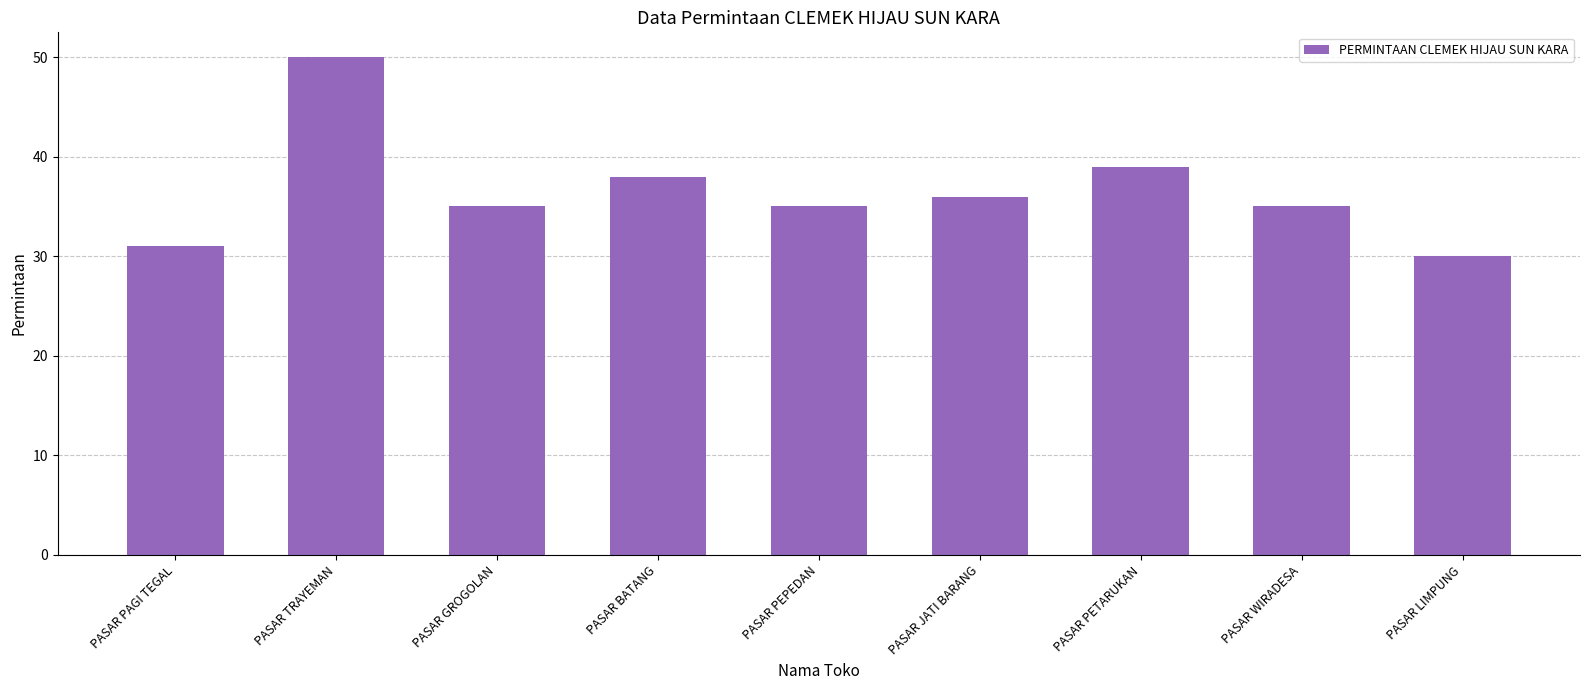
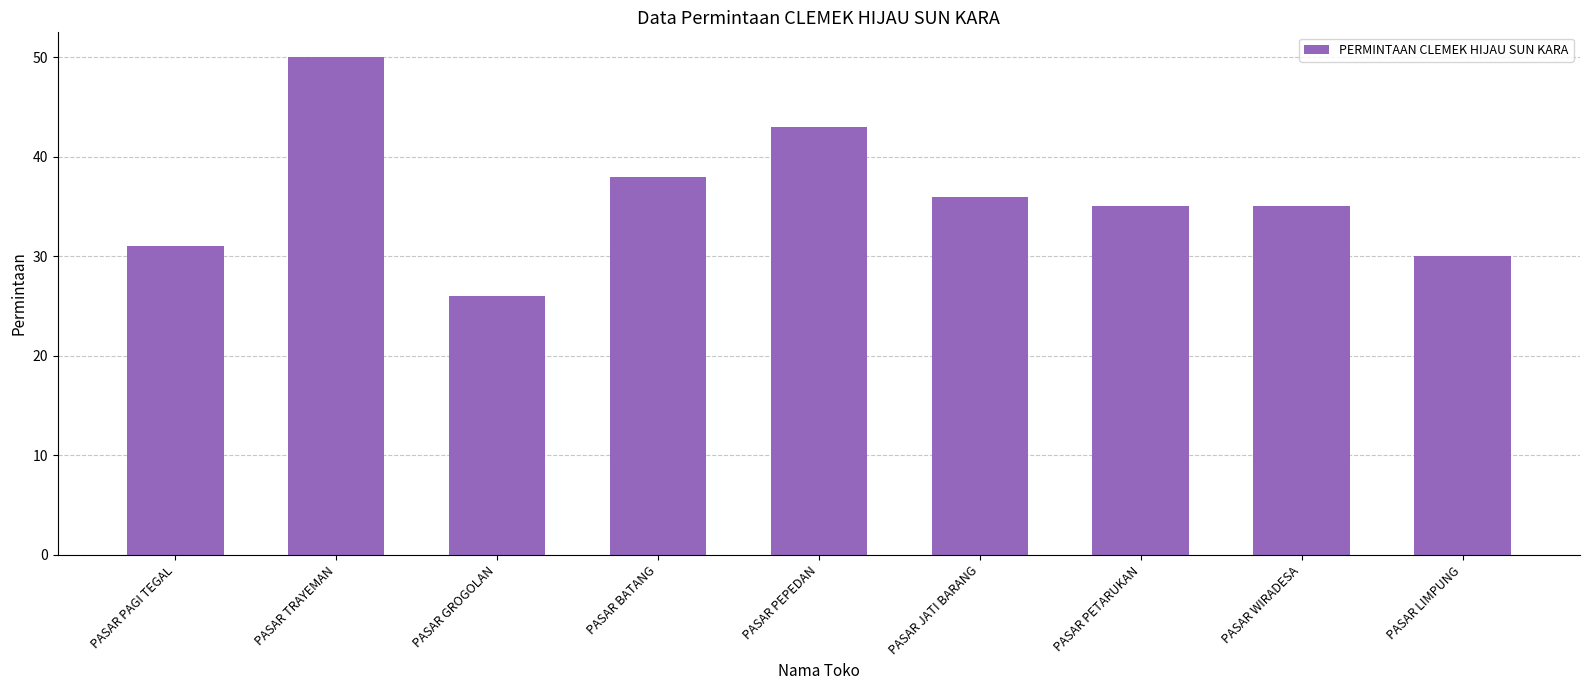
PASAR GROGOLAN: 35 -> 26
PASAR PEPEDAN: 35 -> 43
PASAR PETARUKAN: 39 -> 35
